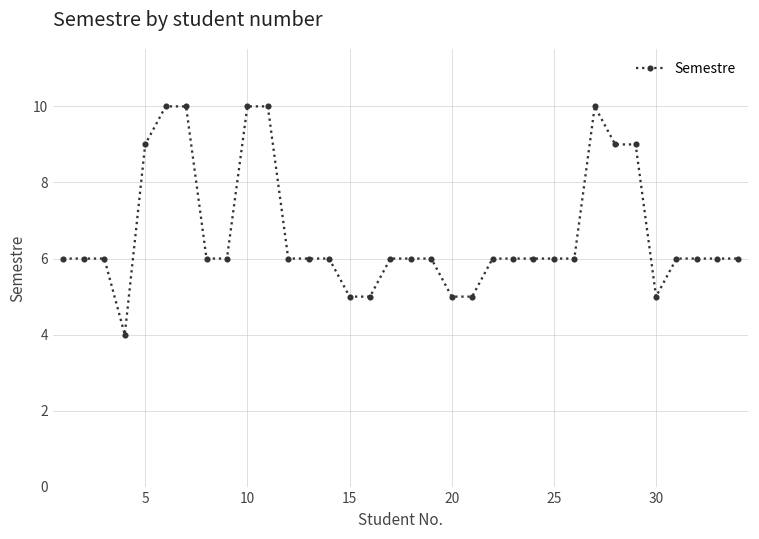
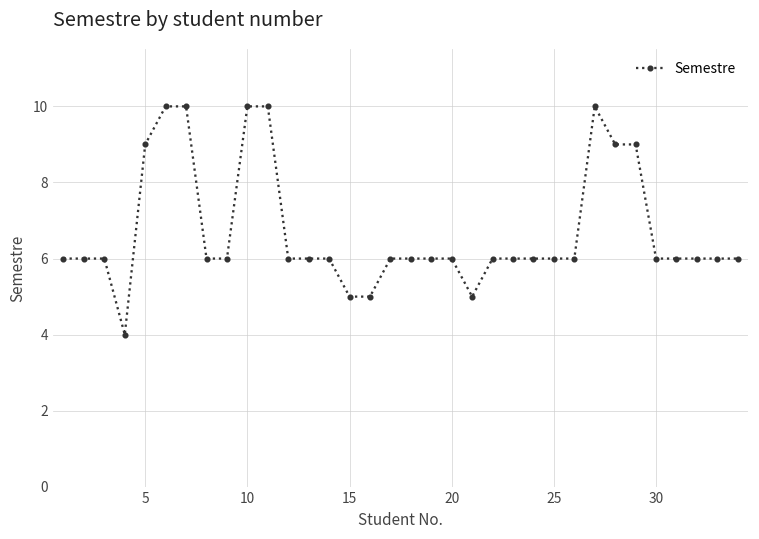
20: 5 -> 6
30: 5 -> 6
